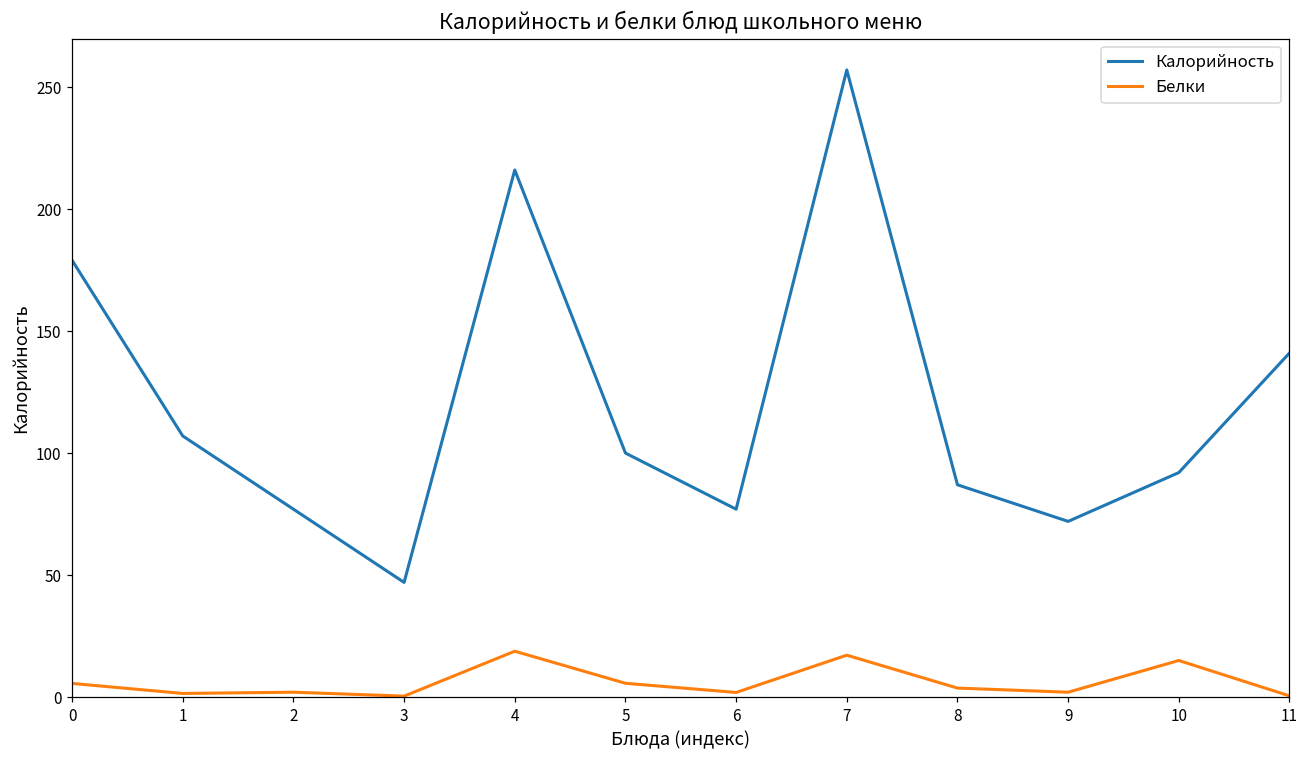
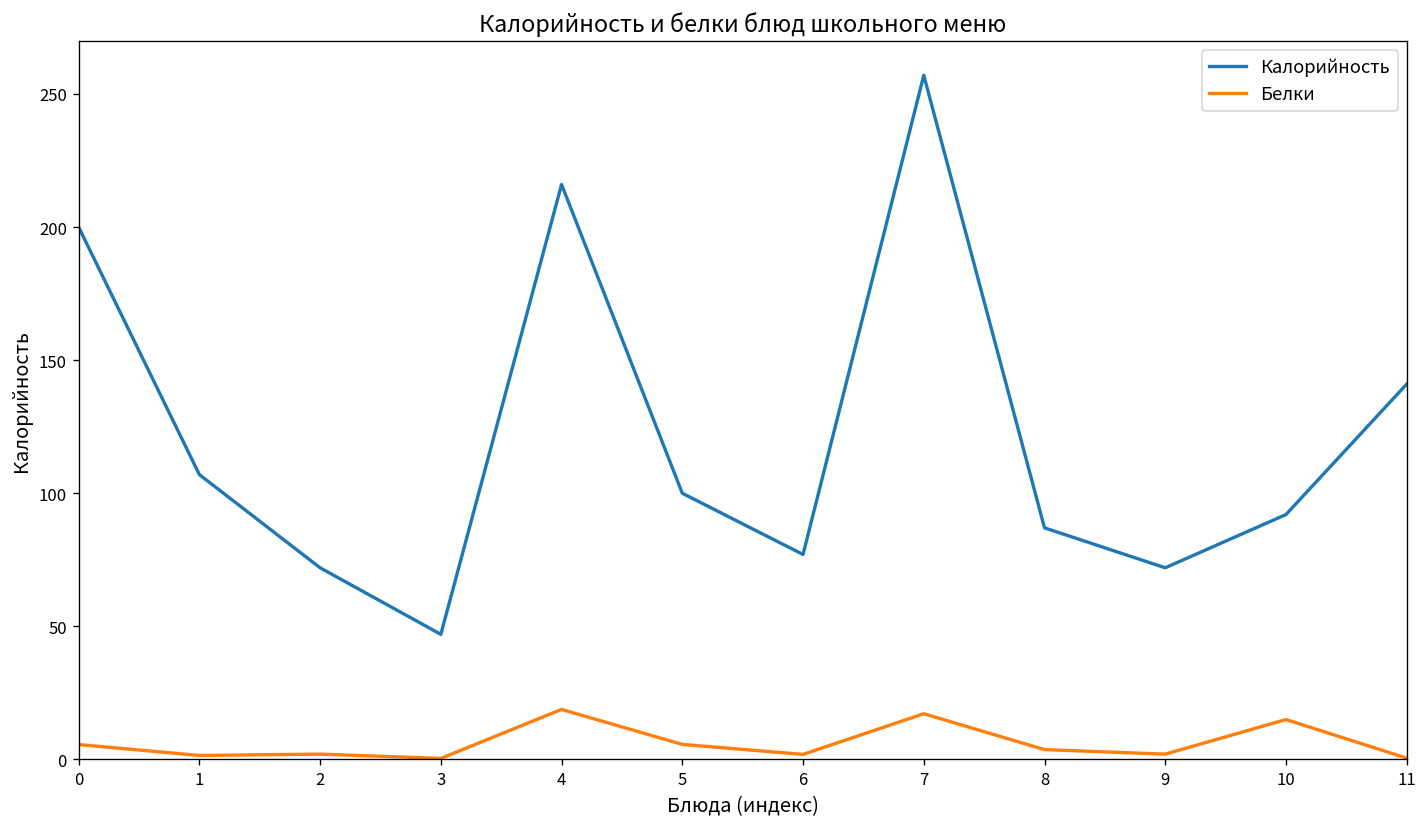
Калорийность, 0: 179 -> 200
Калорийность, 2: 77 -> 72
